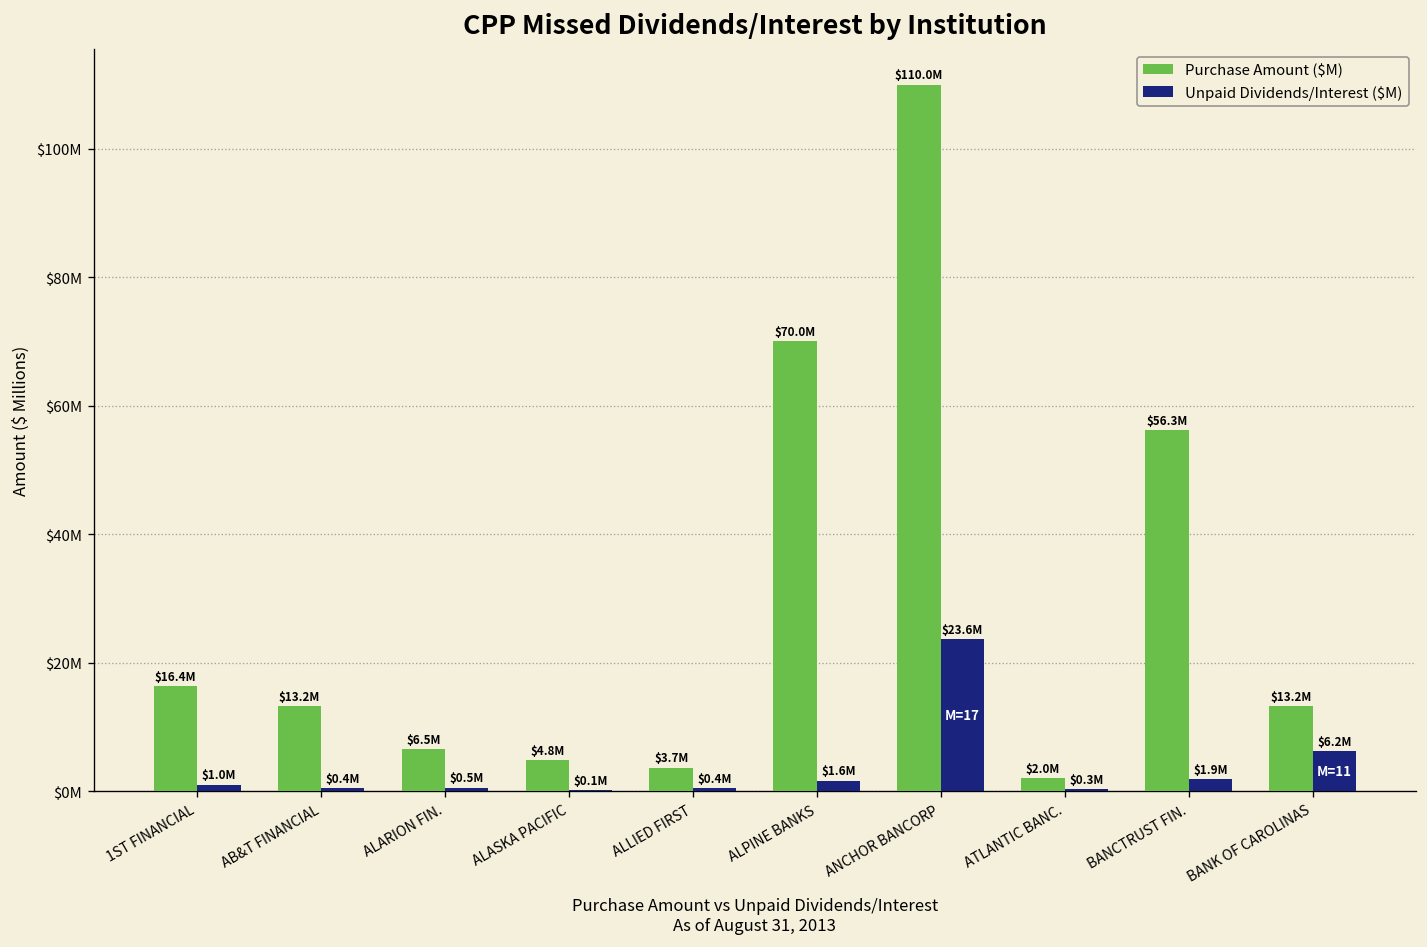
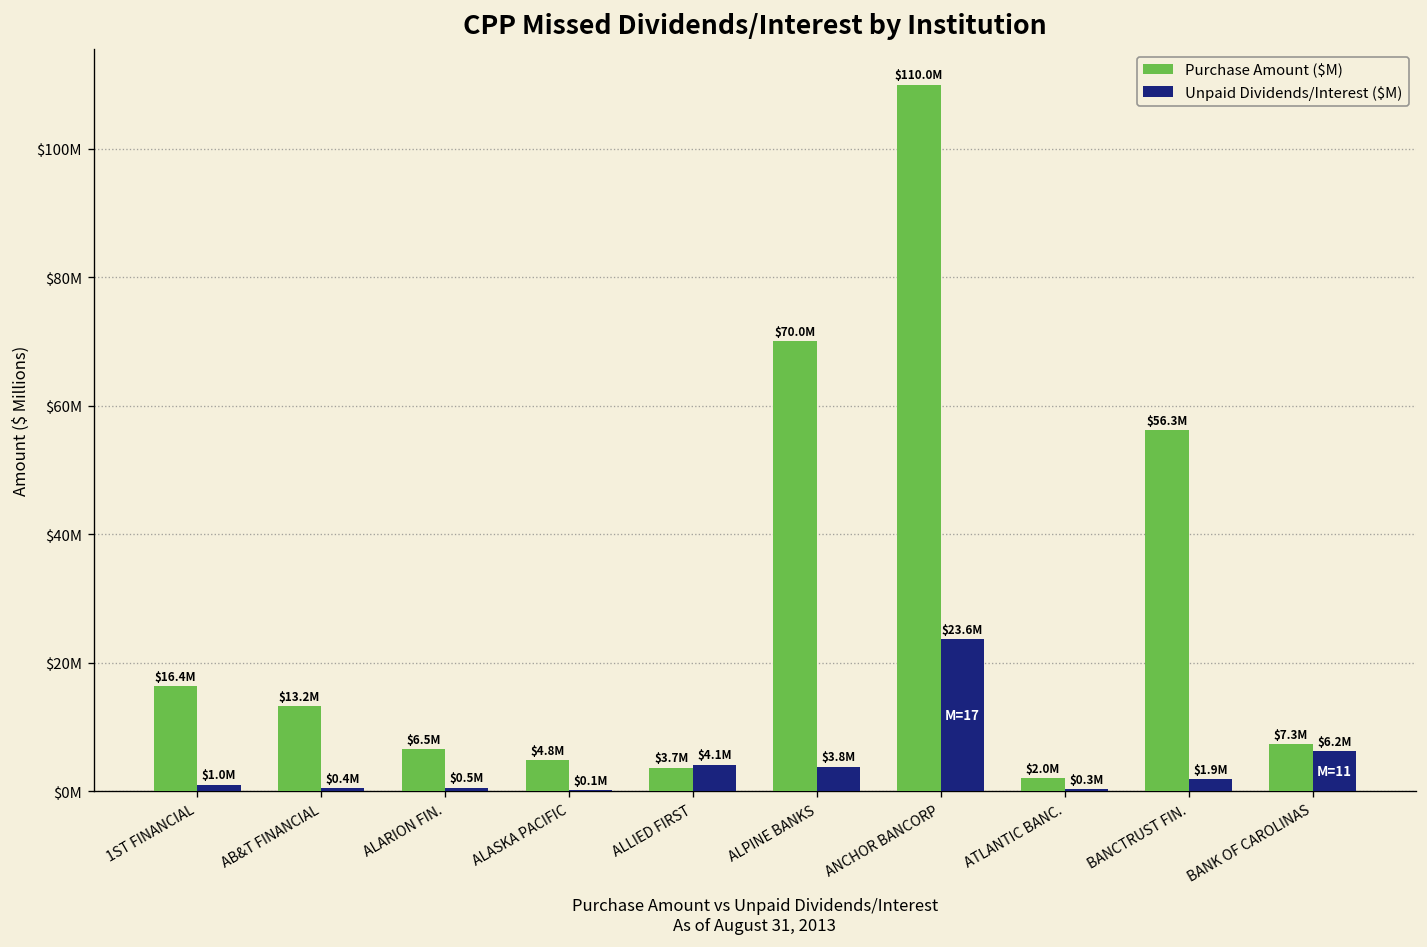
Unpaid Dividends/Interest ($M), ALLIED FIRST: $0.4M -> $4.1M
Unpaid Dividends/Interest ($M), ALPINE BANKS: $1.6M -> $3.8M
Purchase Amount ($M), BANK OF CAROLINAS: $13.2M -> $7.3M
